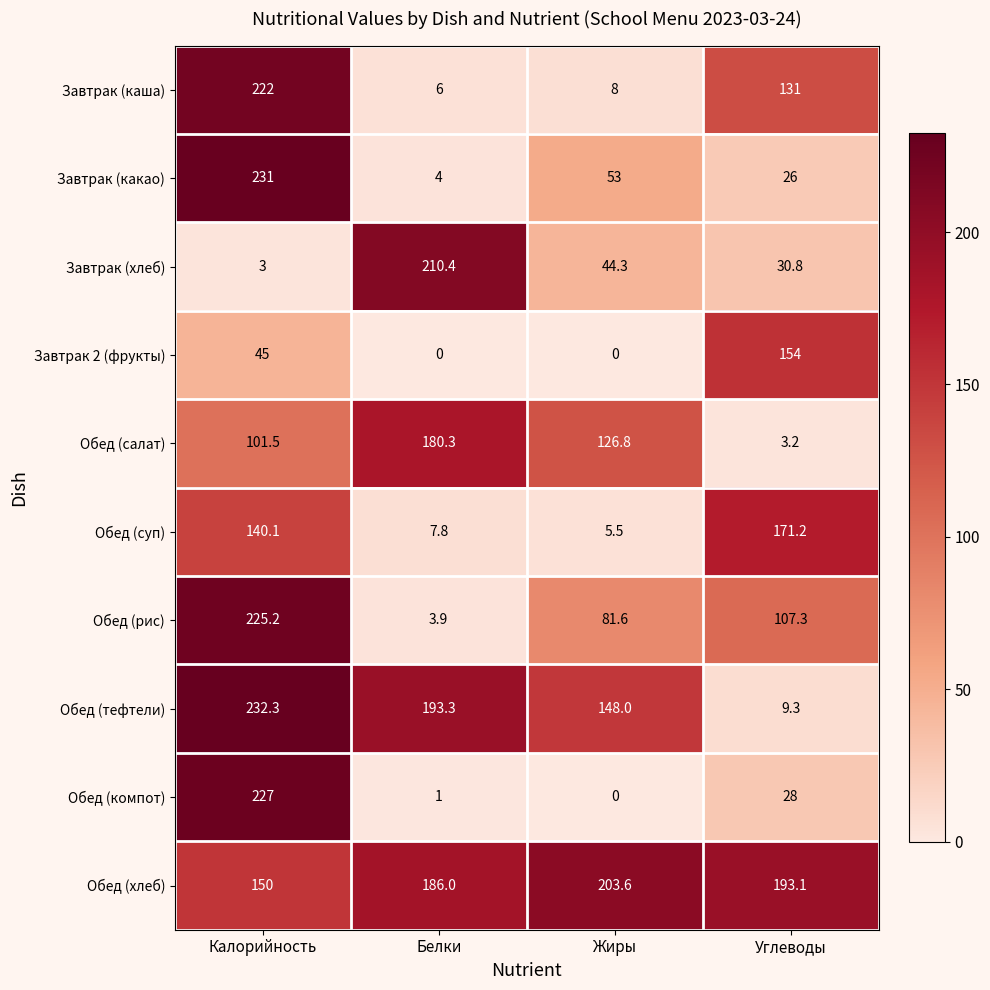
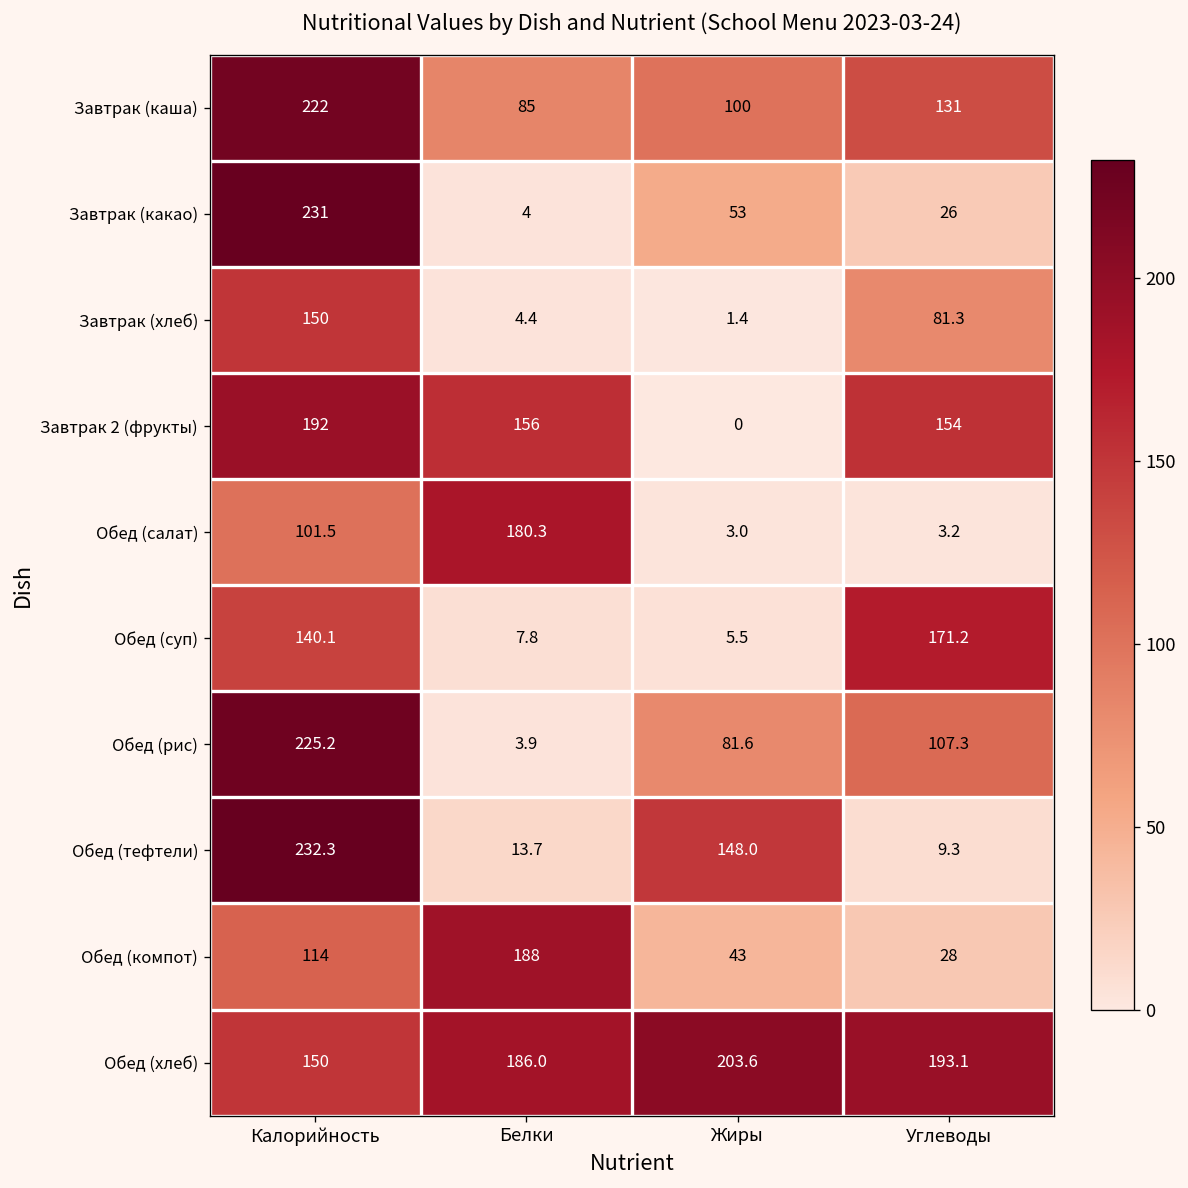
Завтрак (каша), Белки: 6 -> 85
Завтрак (каша), Жиры: 8 -> 100
Завтрак (хлеб), Калорийность: 3 -> 150
Завтрак (хлеб), Белки: 210.4 -> 4.4
Завтрак (хлеб), Жиры: 44.3 -> 1.4
Завтрак (хлеб), Углеводы: 30.8 -> 81.3
Завтрак 2 (фрукты), Калорийность: 45 -> 192
Завтрак 2 (фрукты), Белки: 0 -> 156
Обед (салат), Жиры: 126.8 -> 3.0
Обед (тефтели), Белки: 193.3 -> 13.7
Обед (компот), Калорийность: 227 -> 114
Обед (компот), Белки: 1 -> 188
Обед (компот), Жиры: 0 -> 43
